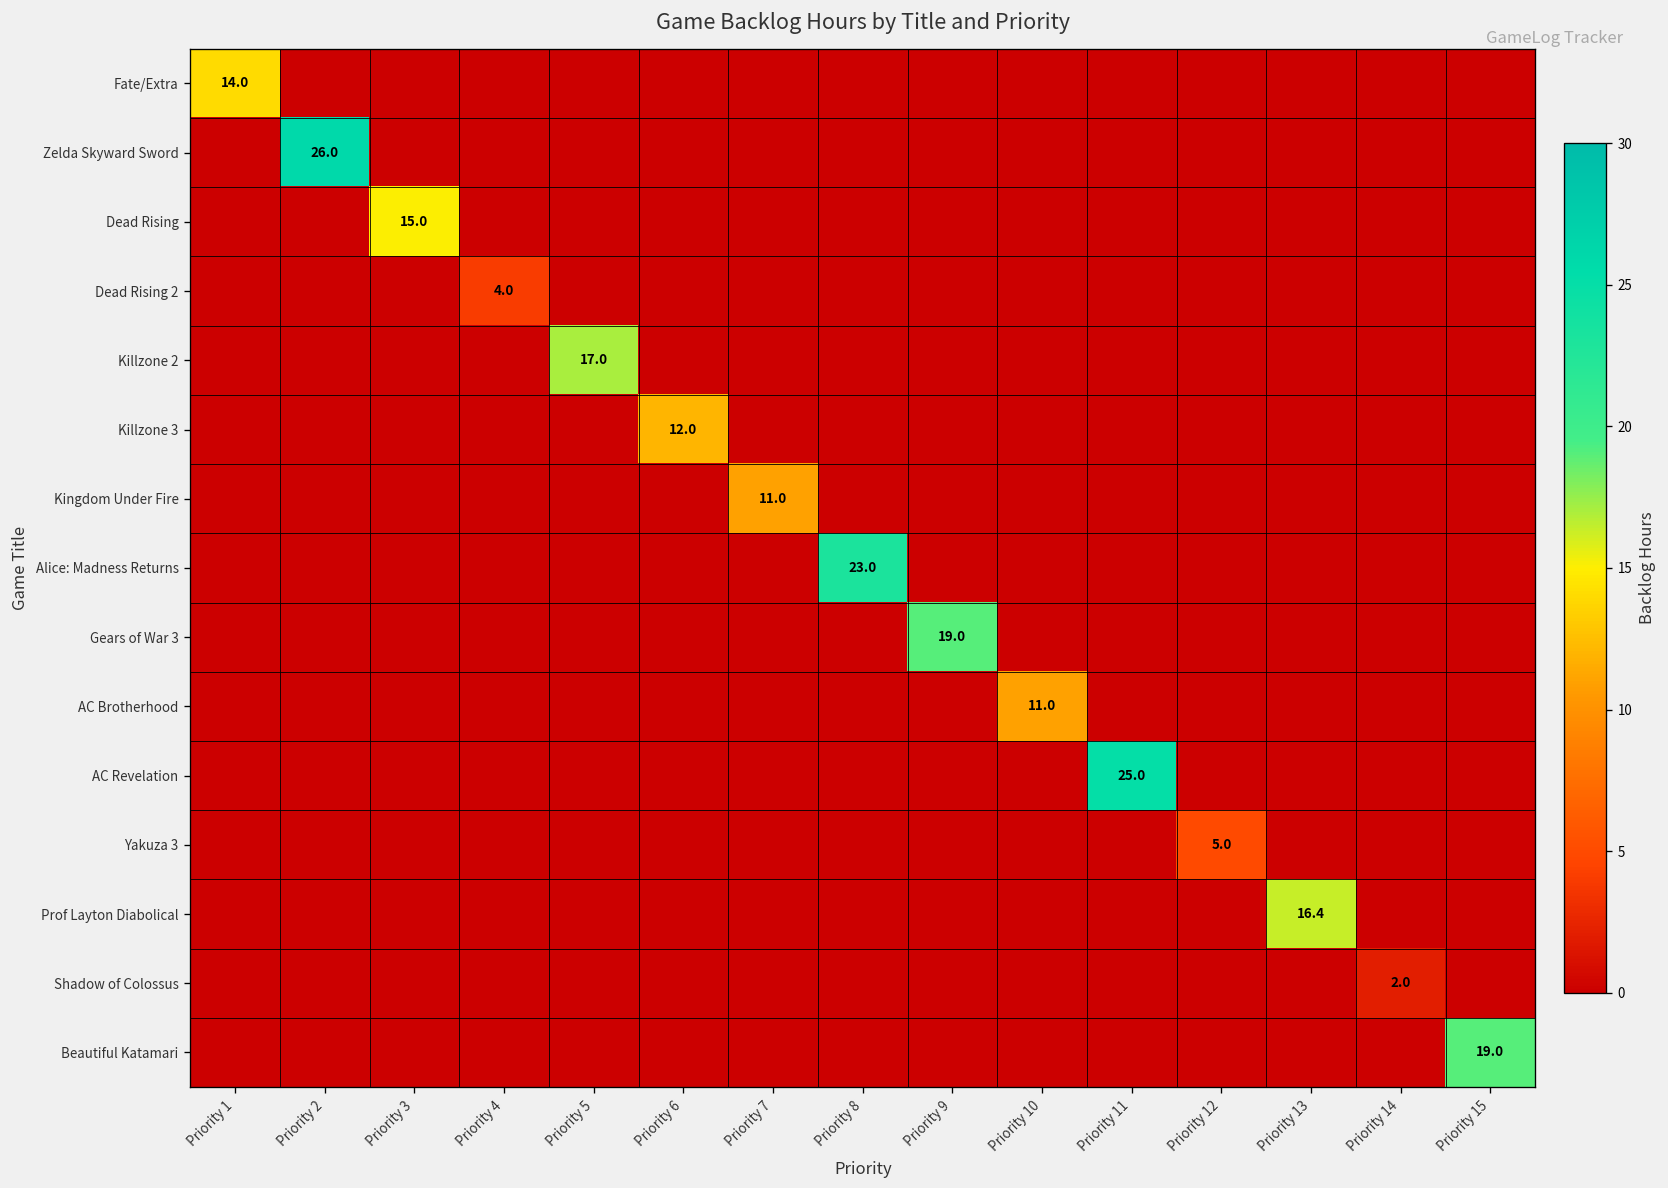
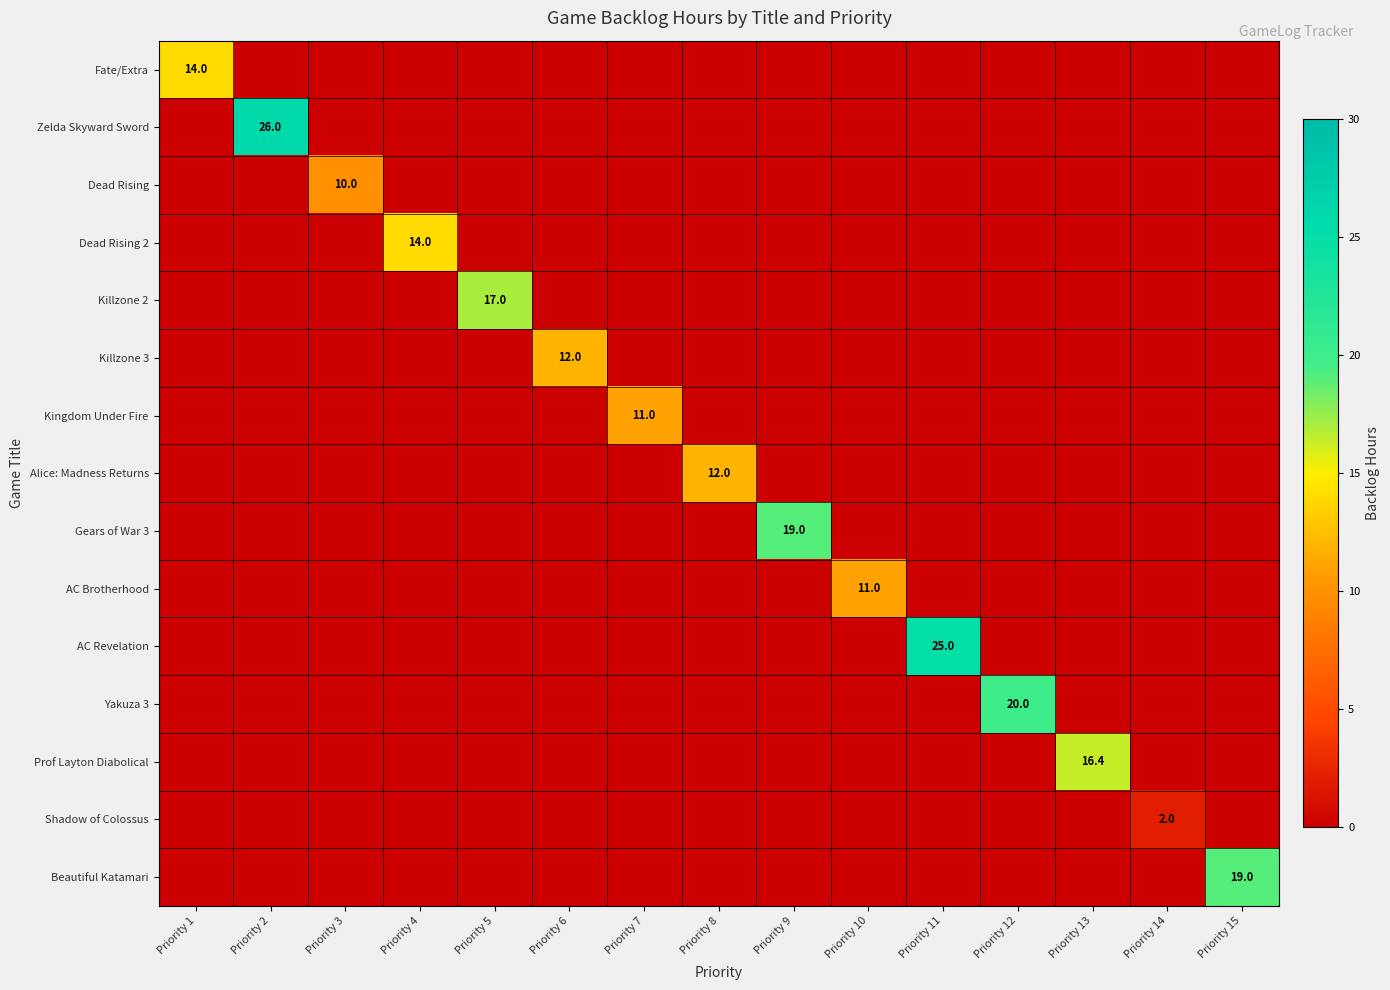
Dead Rising, Priority 3: 15.0 -> 10.0
Dead Rising 2, Priority 4: 4.0 -> 14.0
Alice: Madness Returns, Priority 8: 23.0 -> 12.0
Yakuza 3, Priority 12: 5.0 -> 20.0
